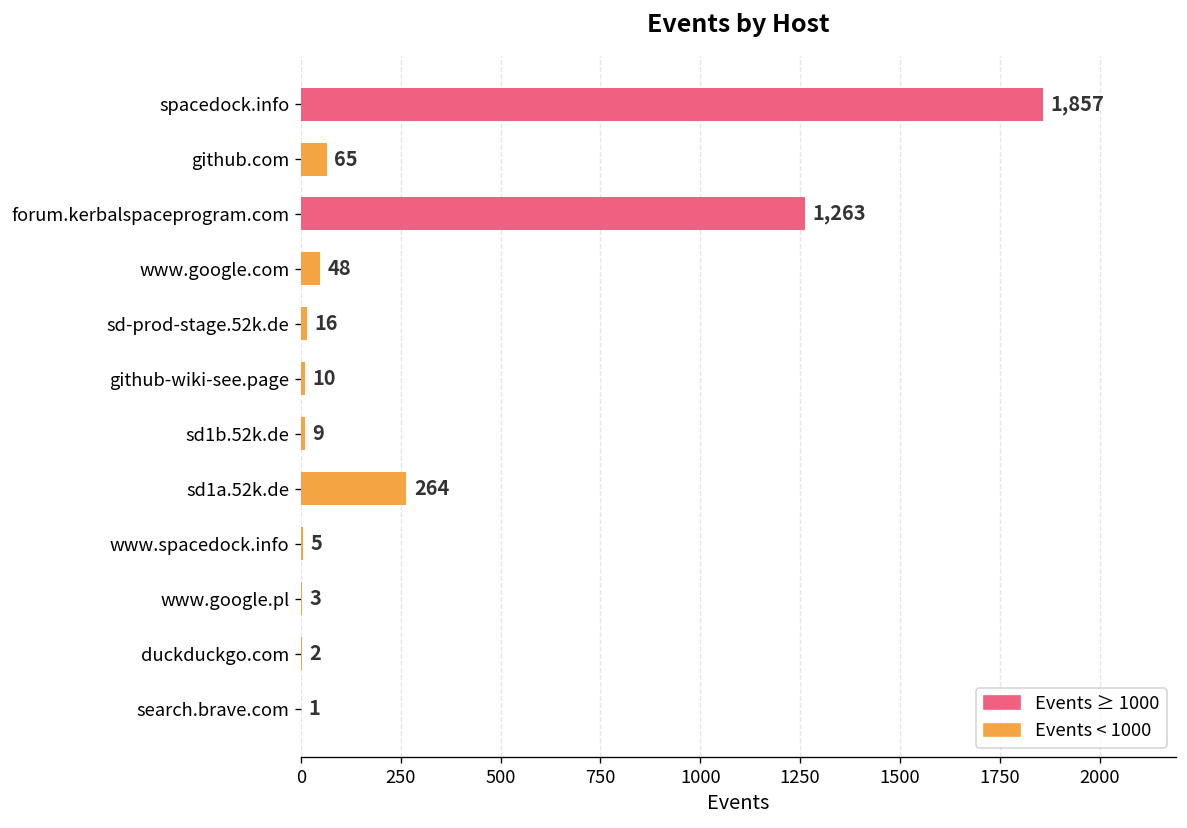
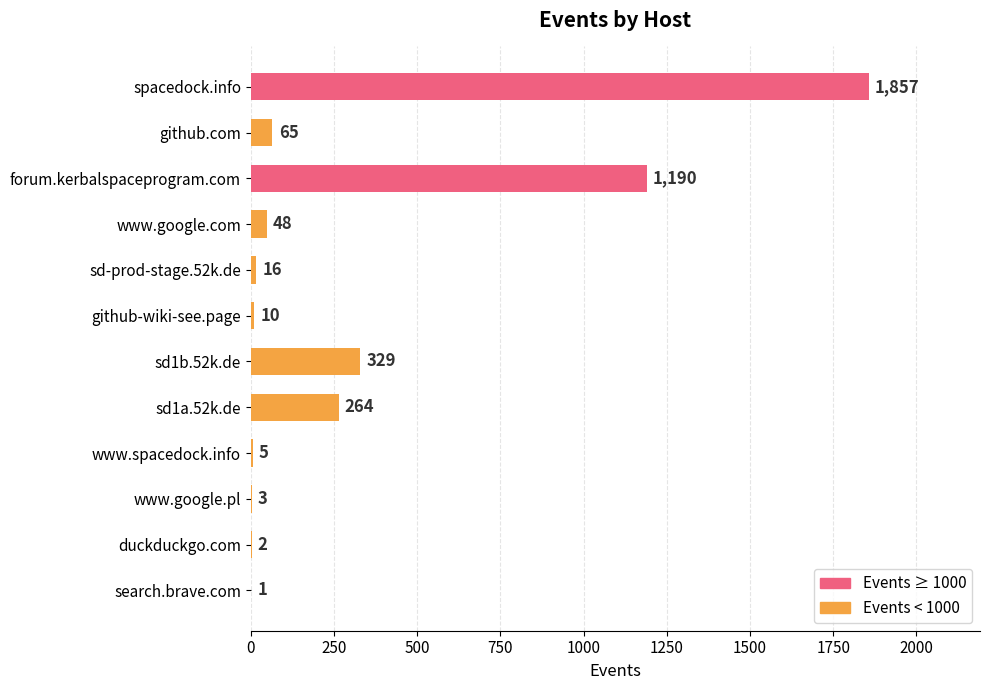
forum.kerbalspaceprogram.com: 1,263 -> 1,190
sd1b.52k.de: 9 -> 329
